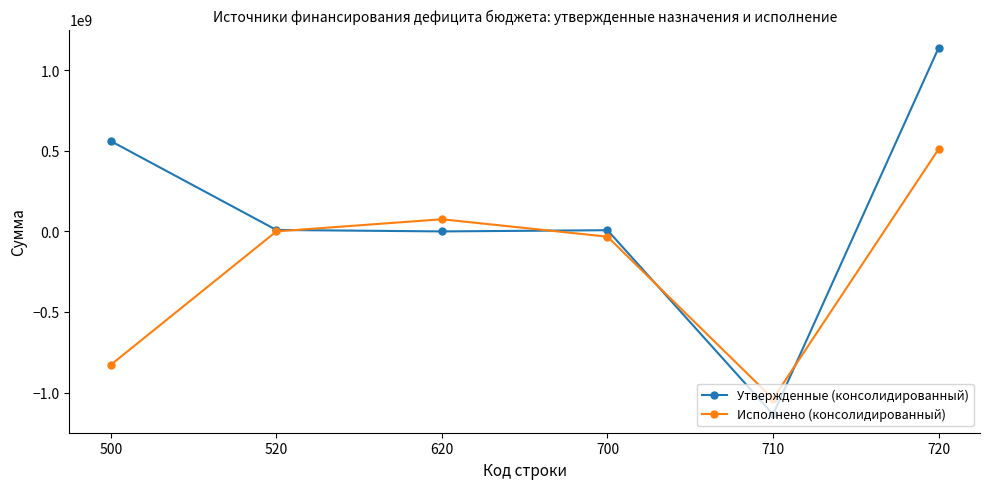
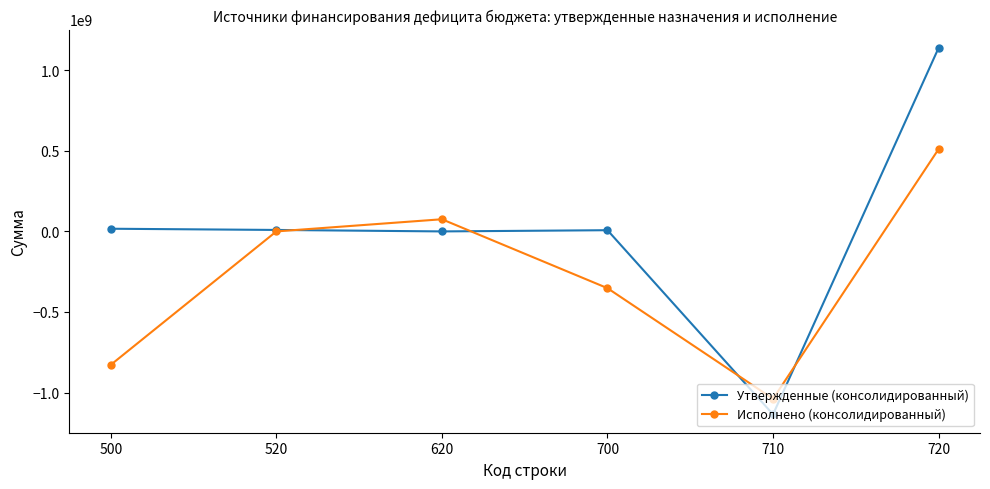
Утвержденные (консолидированный), 500: 560000000 -> 20000000
Исполнено (консолидированный), 700: -30000000 -> -350000000
